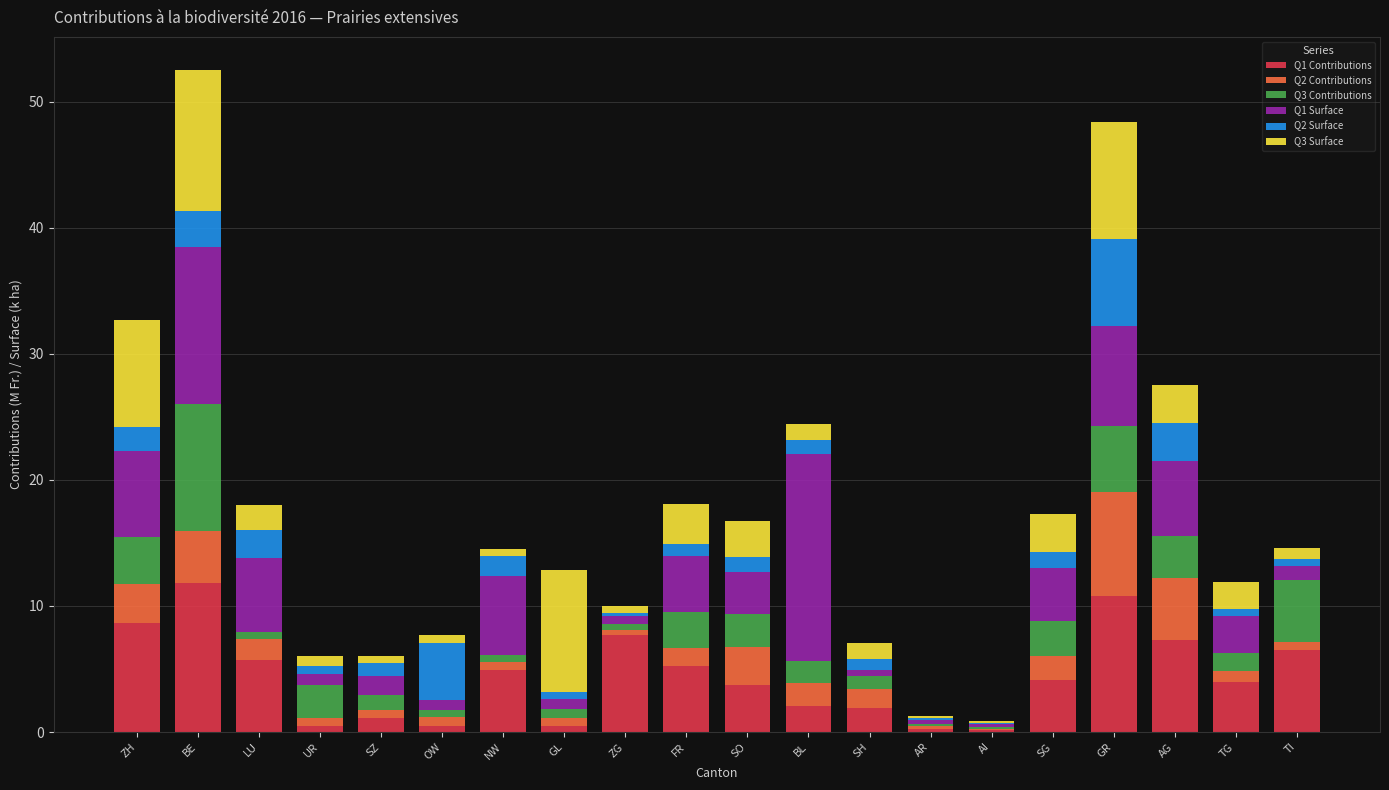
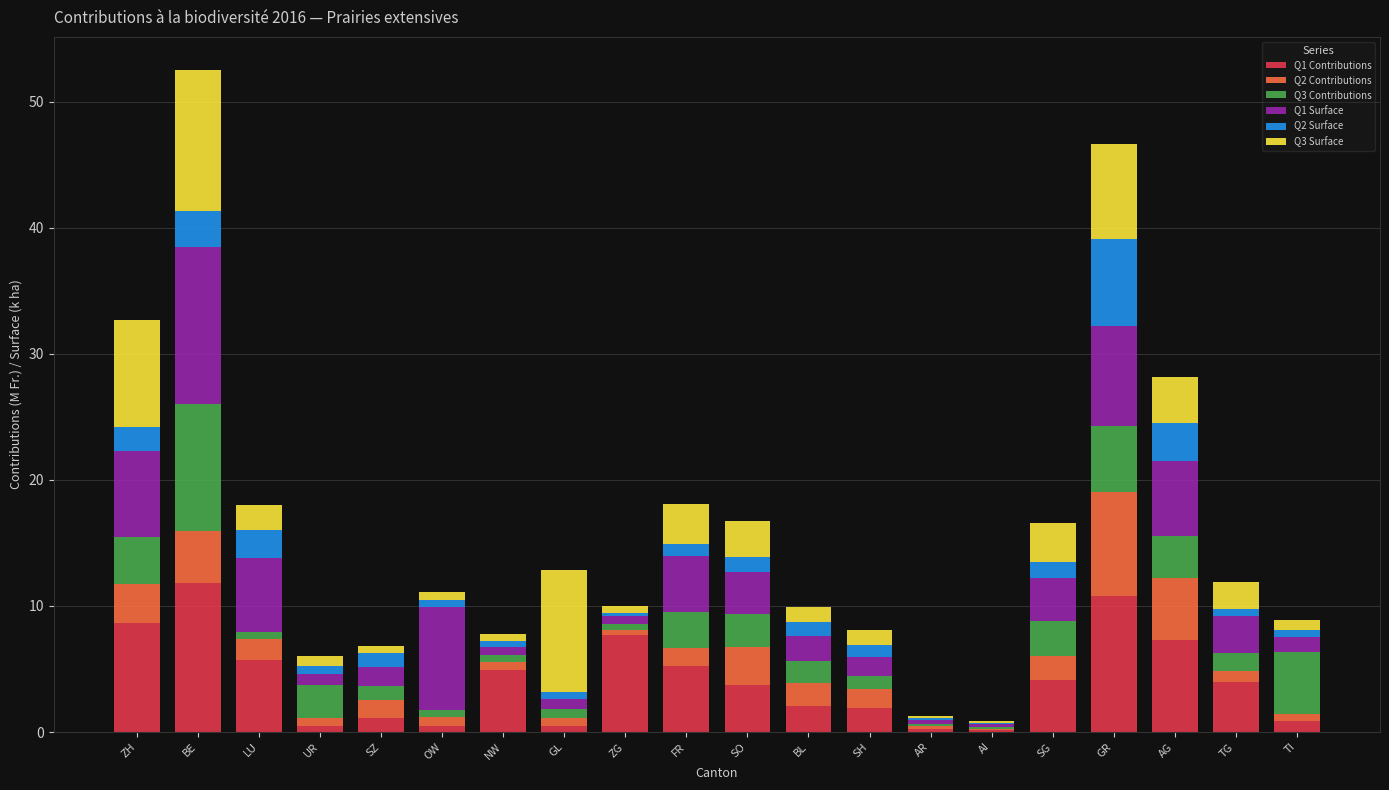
Q2 Contributions, SZ: 0.6 -> 1.4
Q1 Surface, OW: 0.8 -> 8.2
Q2 Surface, OW: 4.5 -> 0.5
Q1 Surface, NW: 6.3 -> 0.7
Q2 Surface, NW: 1.6 -> 0.5
Q1 Surface, BL: 16.4 -> 1.9
Q1 Surface, SH: 0.4 -> 1.5
Q1 Surface, SG: 4.2 -> 3.4
Q3 Surface, GR: 9.3 -> 7.6
Q3 Surface, AG: 3.0 -> 3.6
Q1 Contributions, TI: 6.5 -> 0.9
